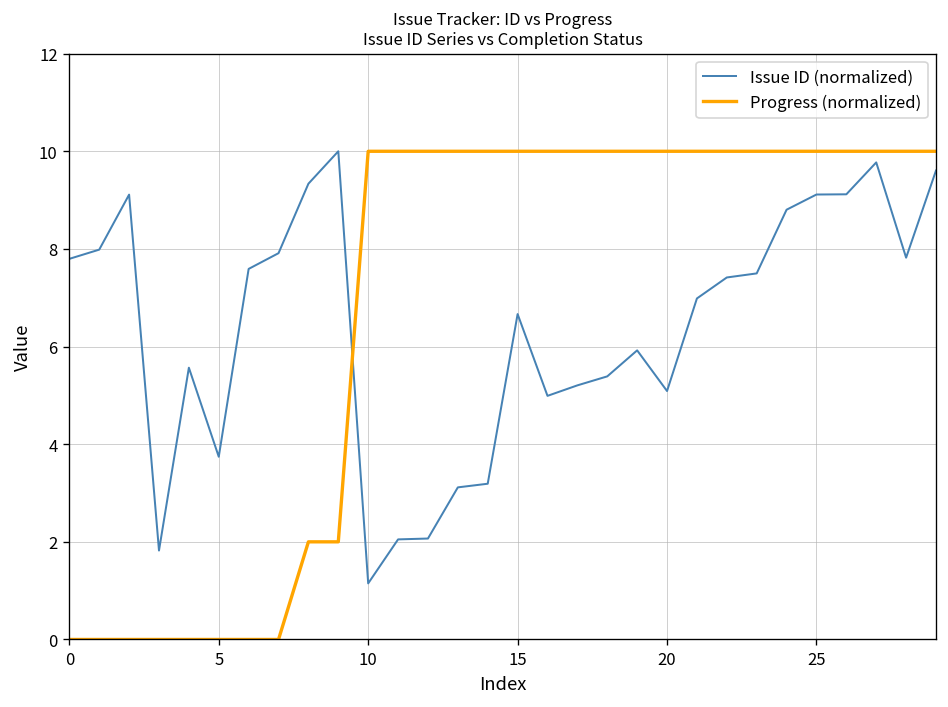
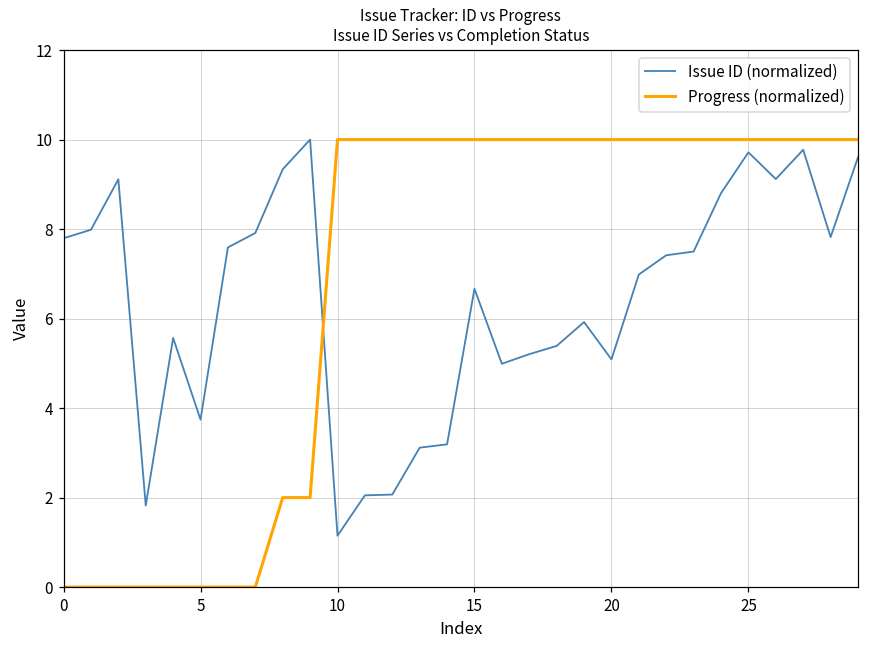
Issue ID (normalized), 25: 9.1 -> 9.7
